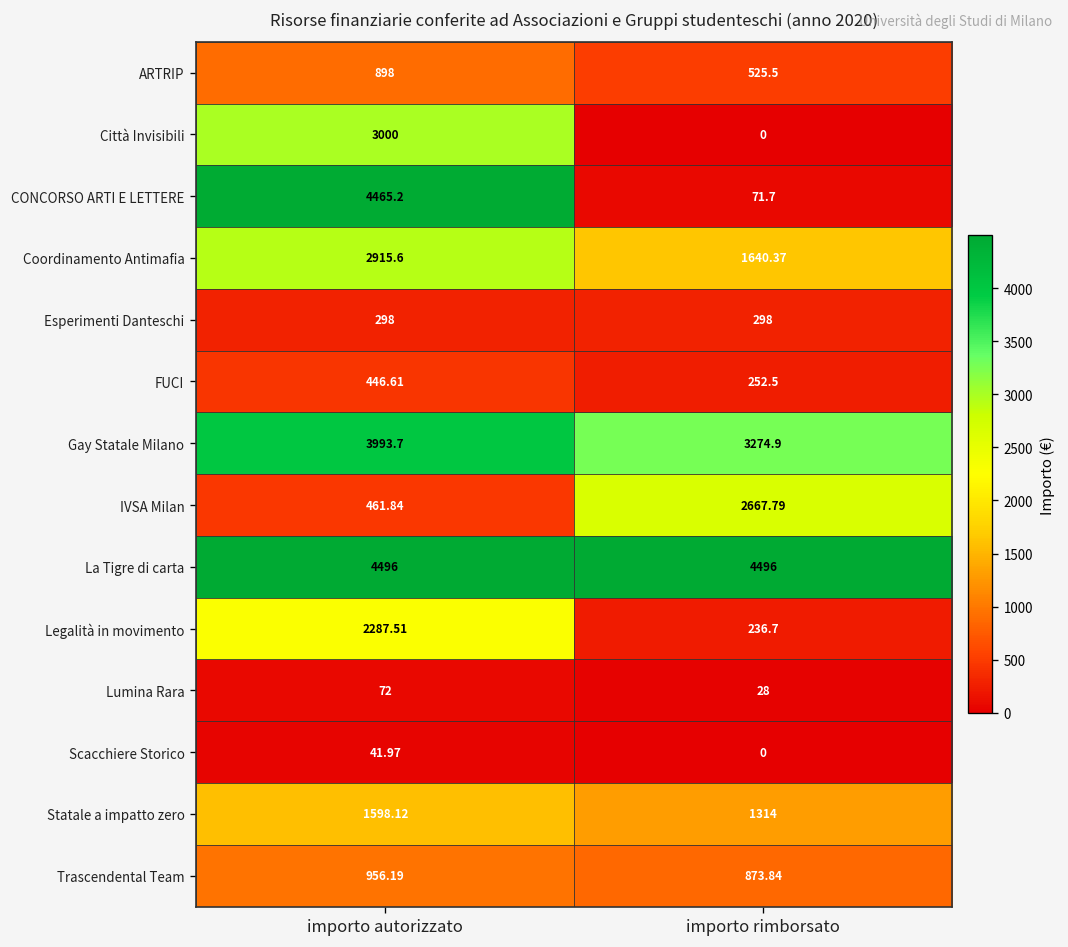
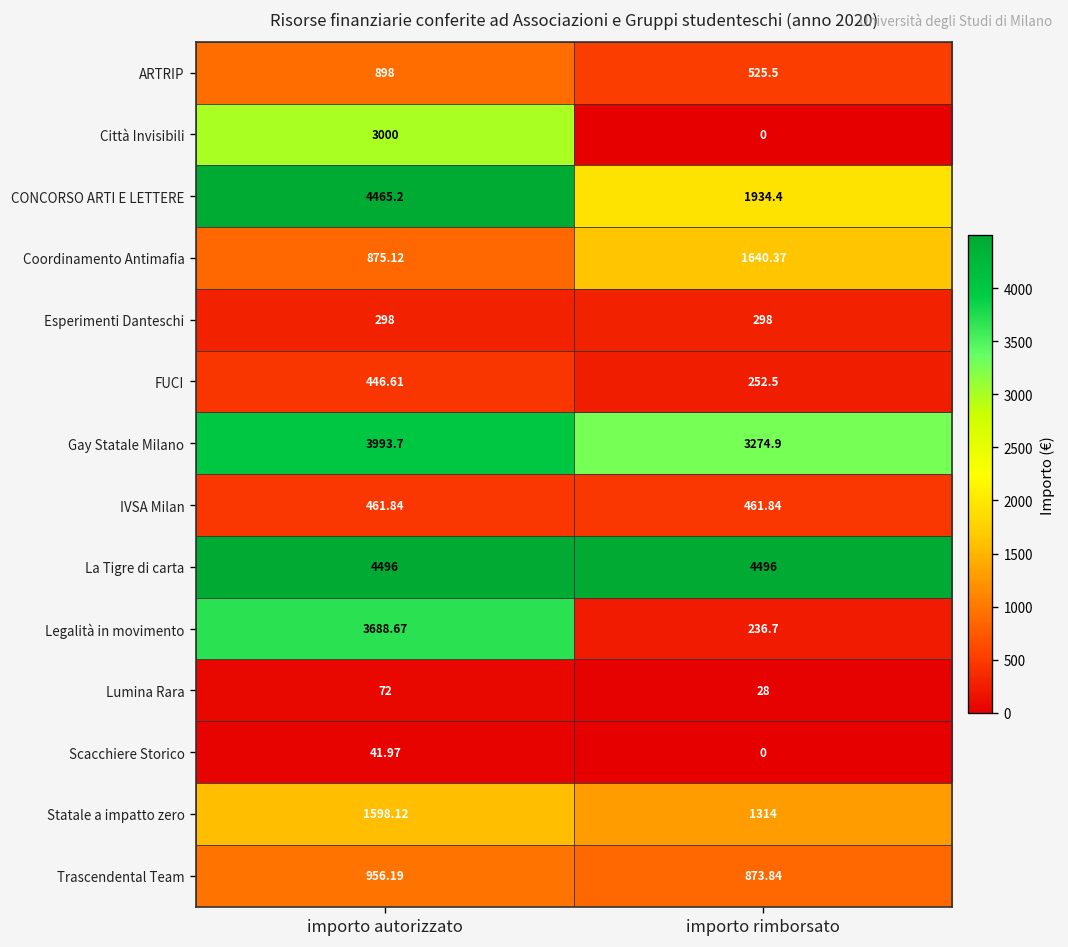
CONCORSO ARTI E LETTERE, importo rimborsato: 71.7 -> 1934.4
Coordinamento Antimafia, importo autorizzato: 2915.6 -> 875.12
IVSA Milan, importo rimborsato: 2667.79 -> 461.84
Legalità in movimento, importo autorizzato: 2287.51 -> 3688.67
